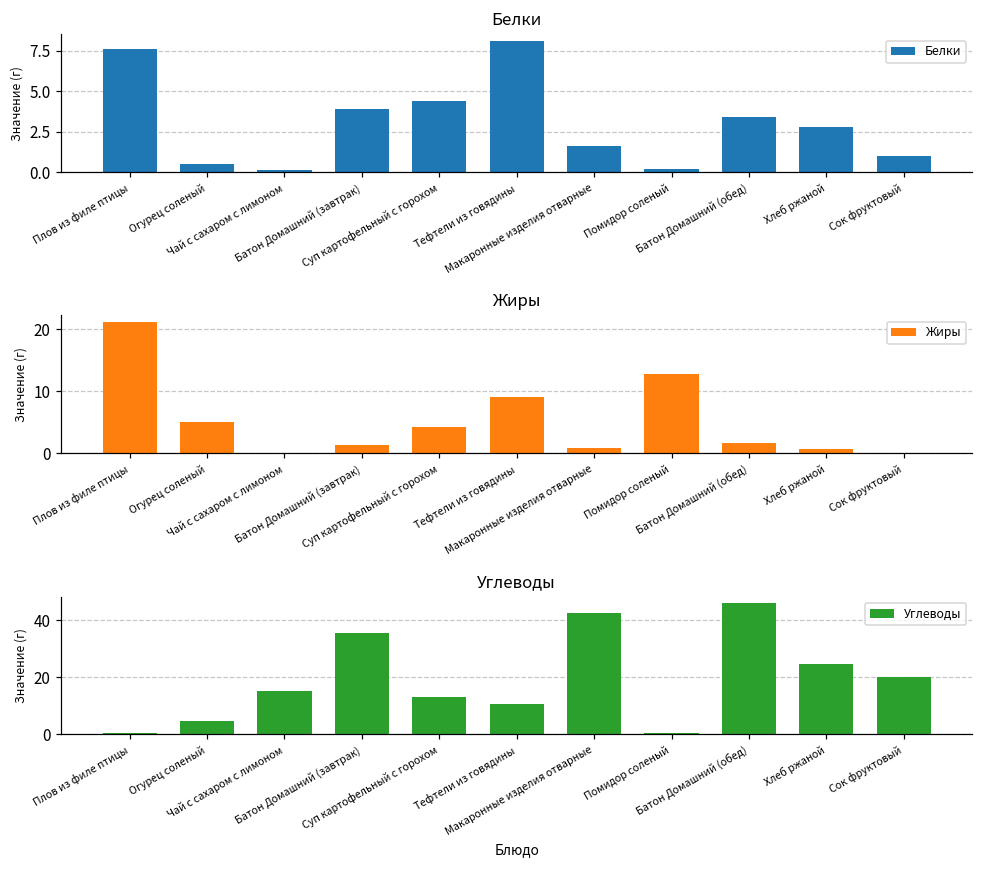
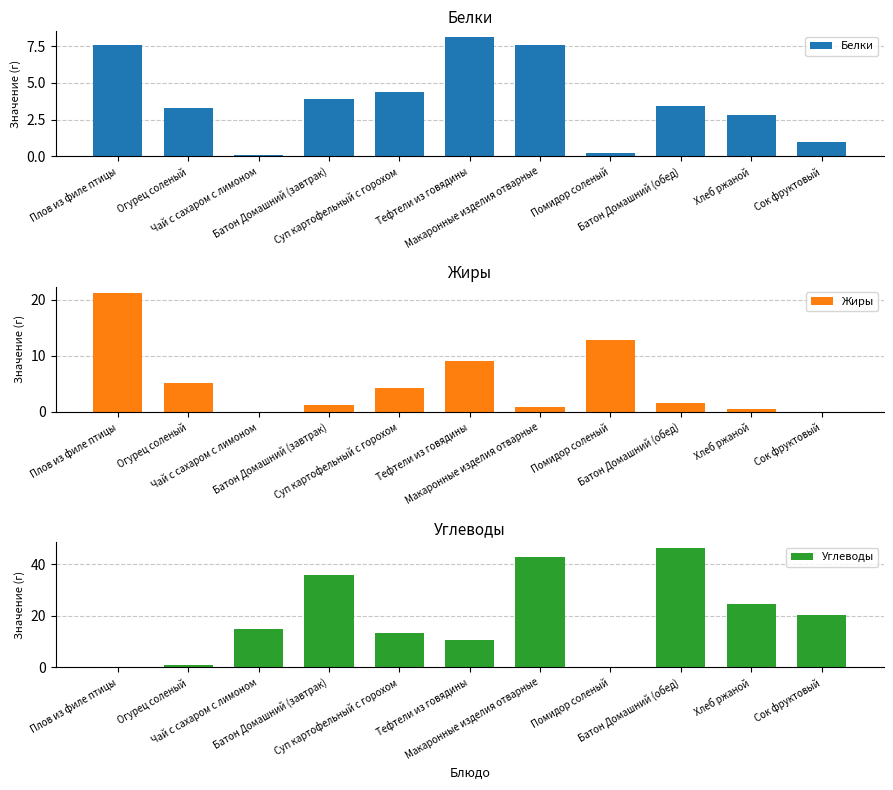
Белки, Огурец соленый: 0.5 -> 3.3
Белки, Макаронные изделия отварные: 1.6 -> 7.6
Углеводы, Огурец соленый: 5 -> 1
